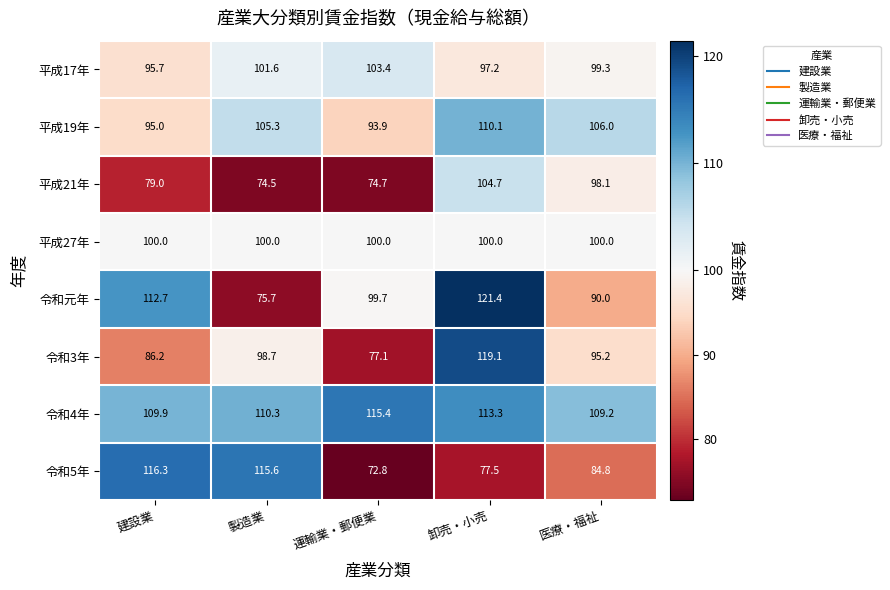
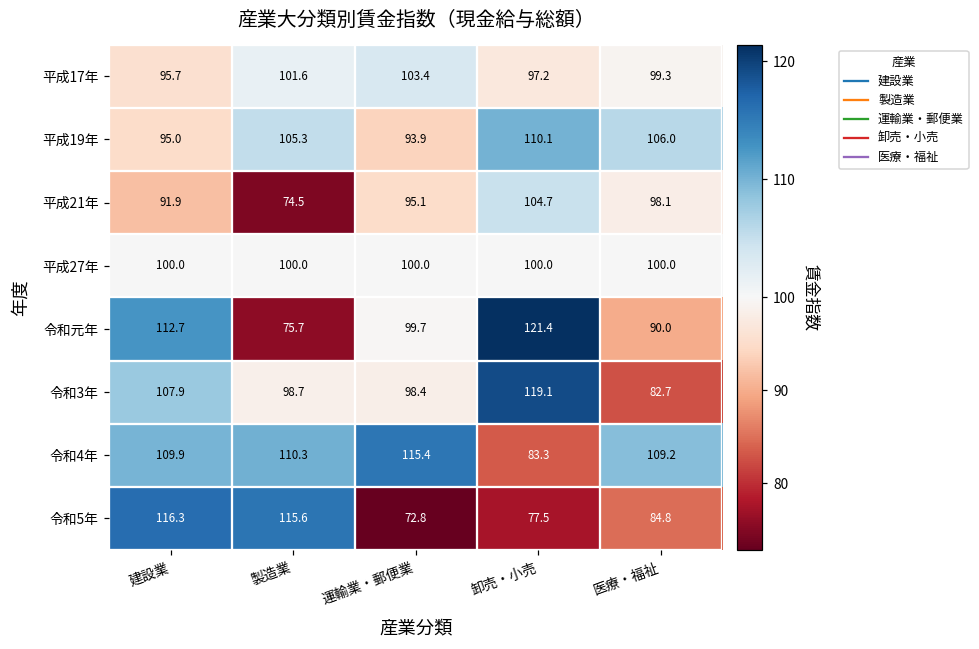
平成21年, 建設業: 79.0 -> 91.9
平成21年, 運輸業・郵便業: 74.7 -> 95.1
令和3年, 建設業: 86.2 -> 107.9
令和3年, 運輸業・郵便業: 77.1 -> 98.4
令和3年, 医療・福祉: 95.2 -> 82.7
令和4年, 卸売・小売: 113.3 -> 83.3
